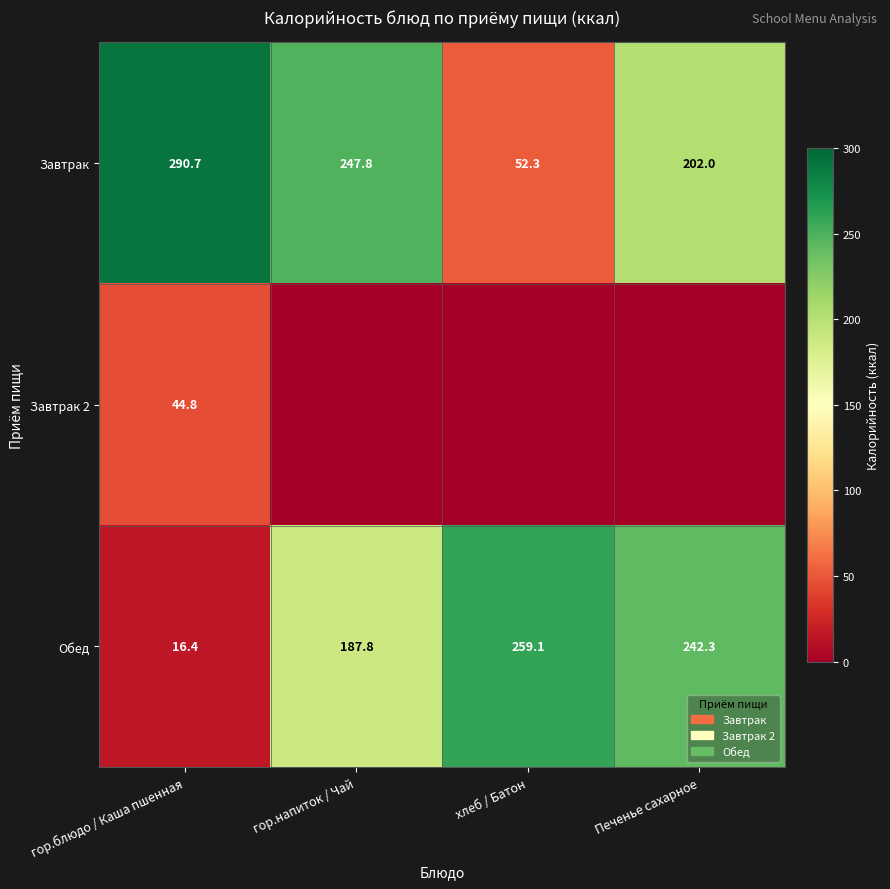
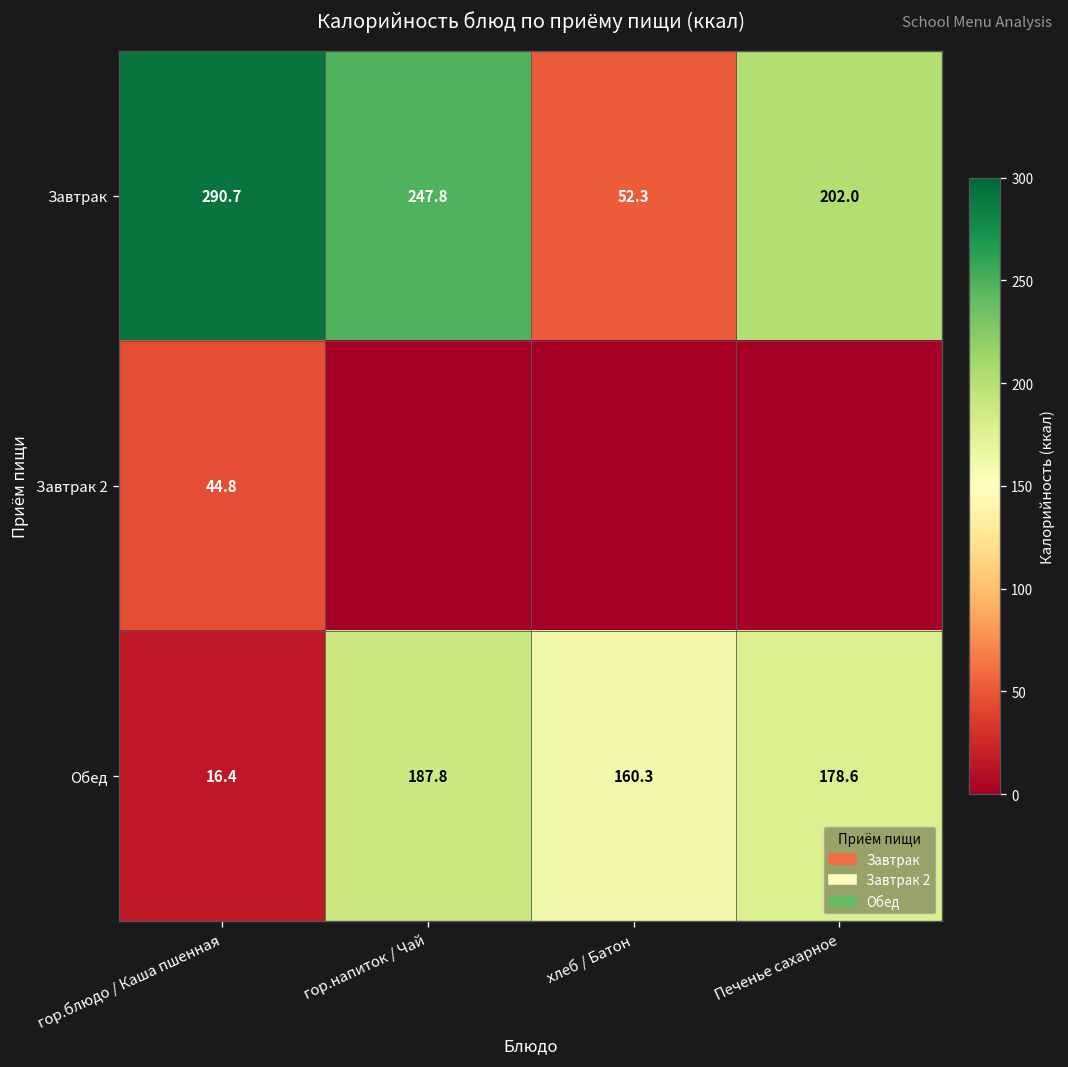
Обед, хлеб / Батон: 259.1 -> 160.3
Обед, Печенье сахарное: 242.3 -> 178.6
